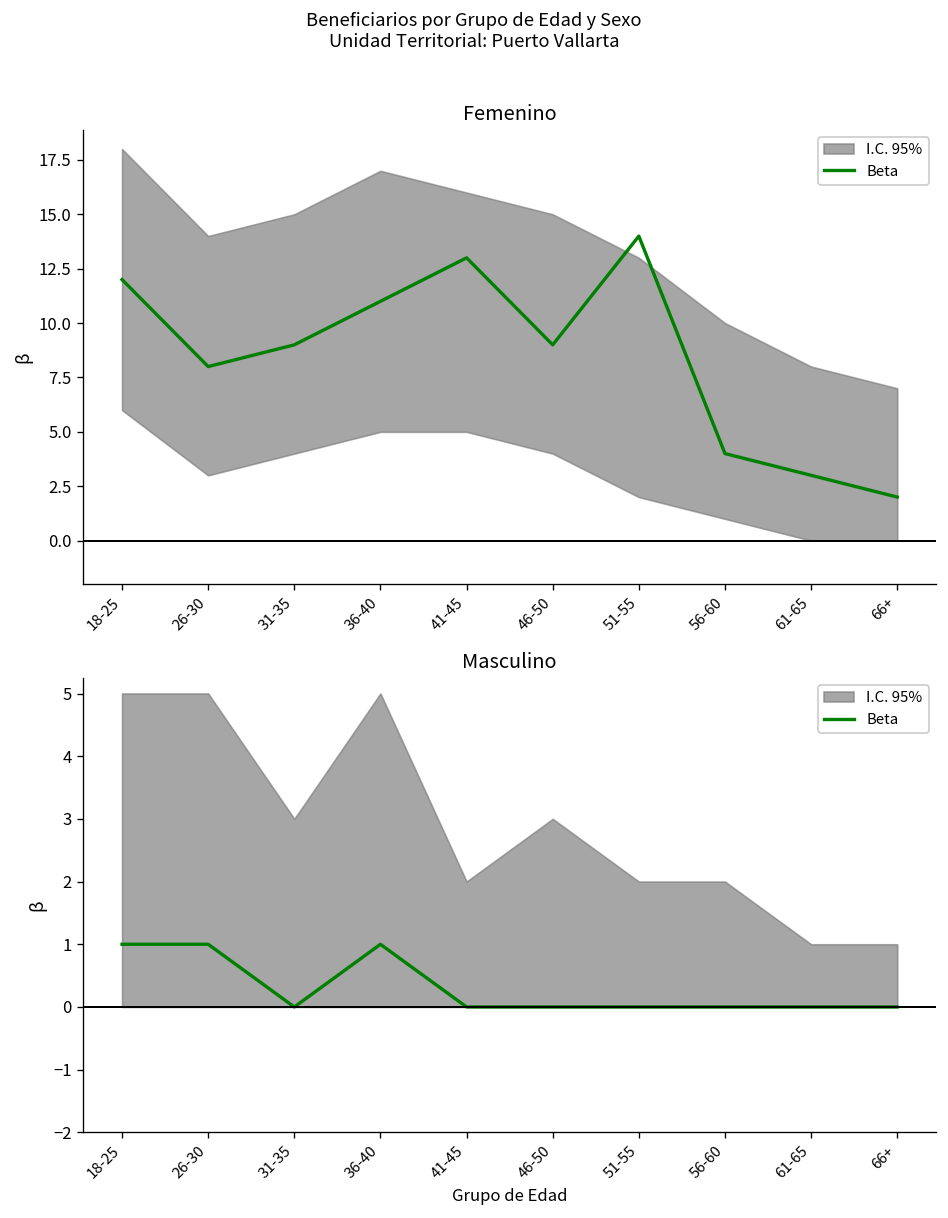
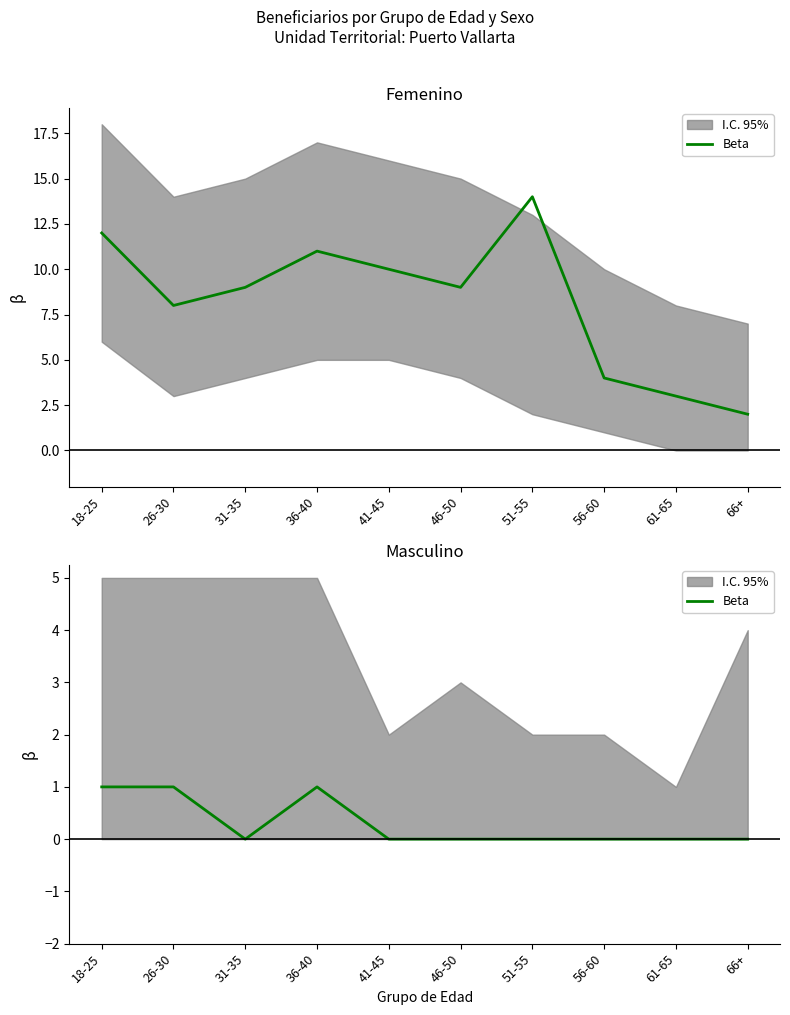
Femenino, Beta, 41-45: 13 -> 10
Masculino, I.C. 95%, 31-35: 3 -> 5
Masculino, I.C. 95%, 66+: 1 -> 4
